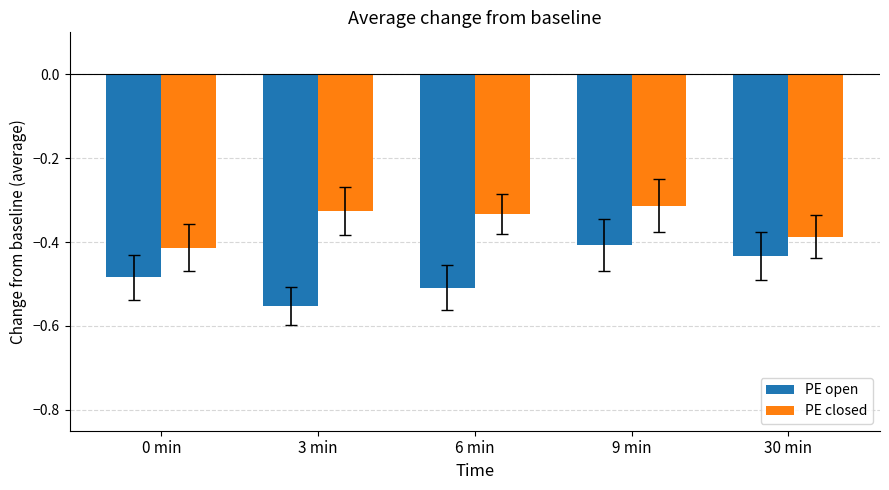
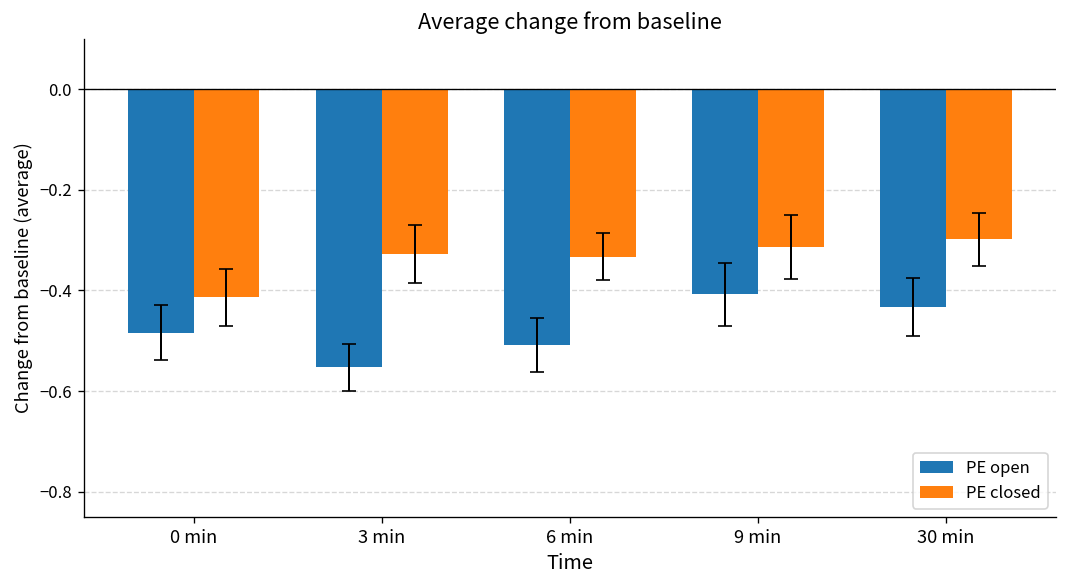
PE closed, 30 min: -0.39 -> -0.30
